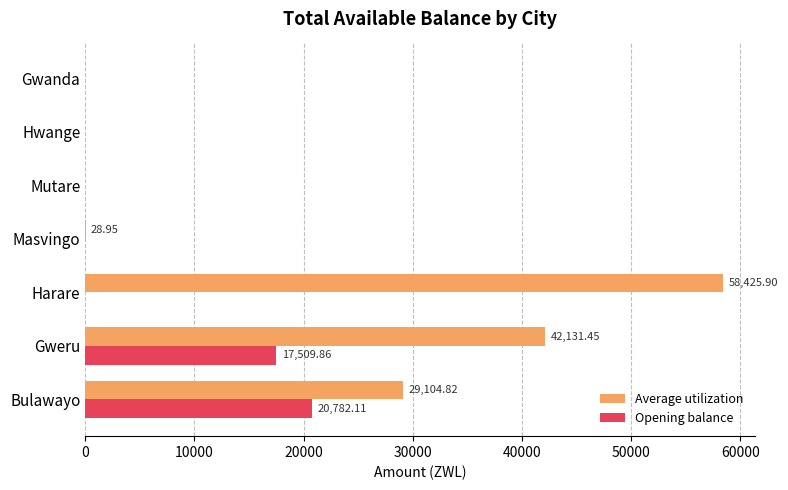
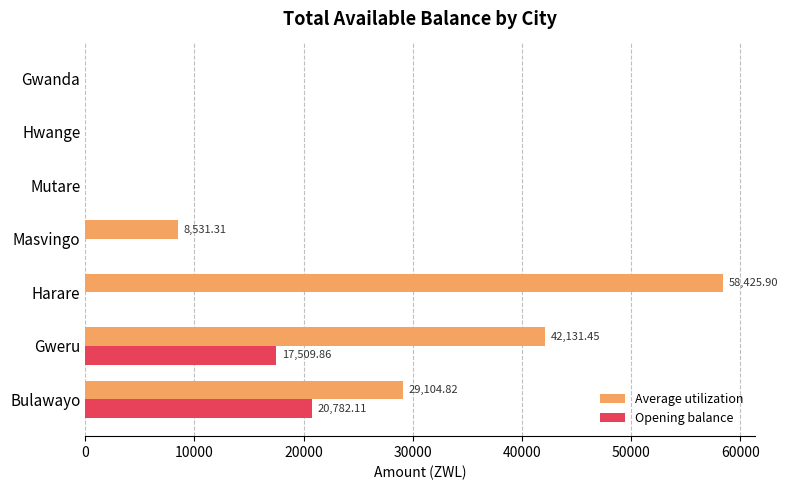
Average utilization, Masvingo: 28.95 -> 8,531.31
